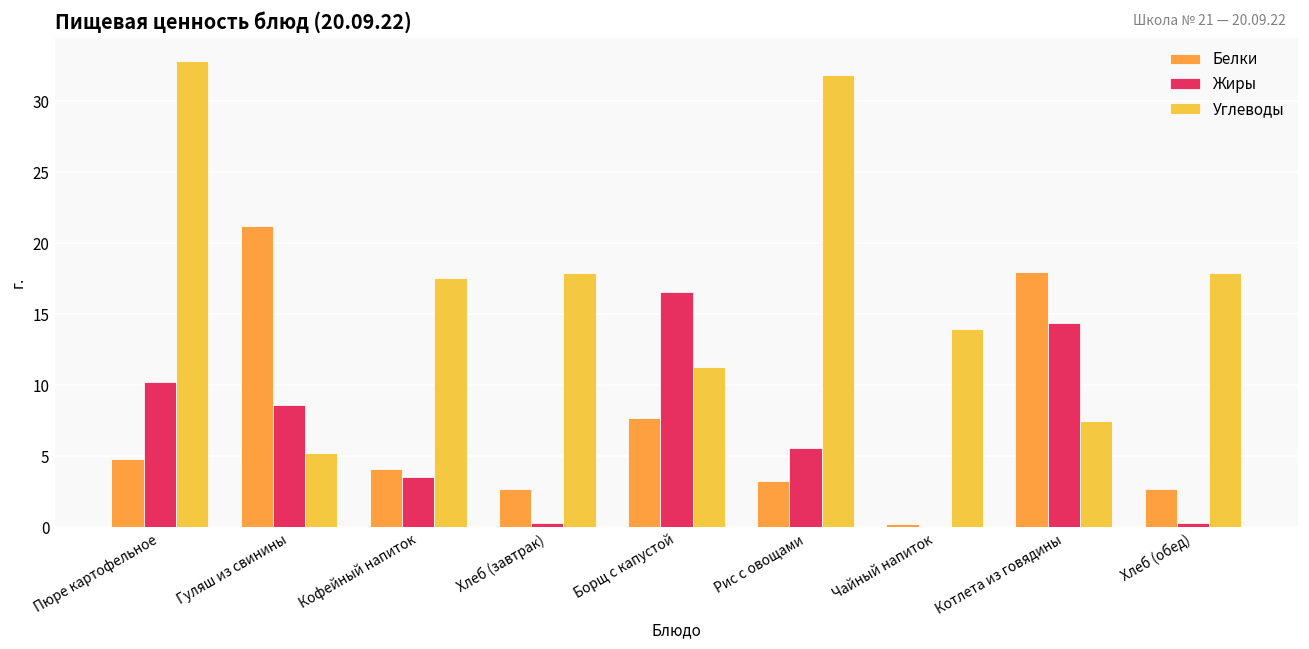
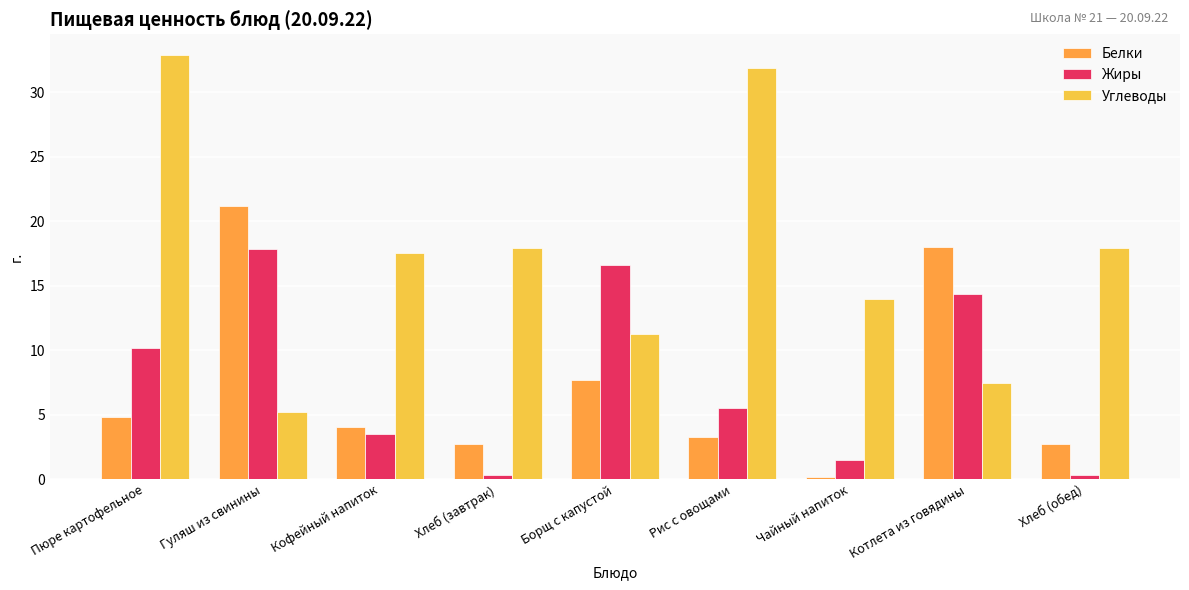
Жиры, Гуляш из свинины: 8.6 -> 17.8
Жиры, Чайный напиток: 0.0 -> 1.5
